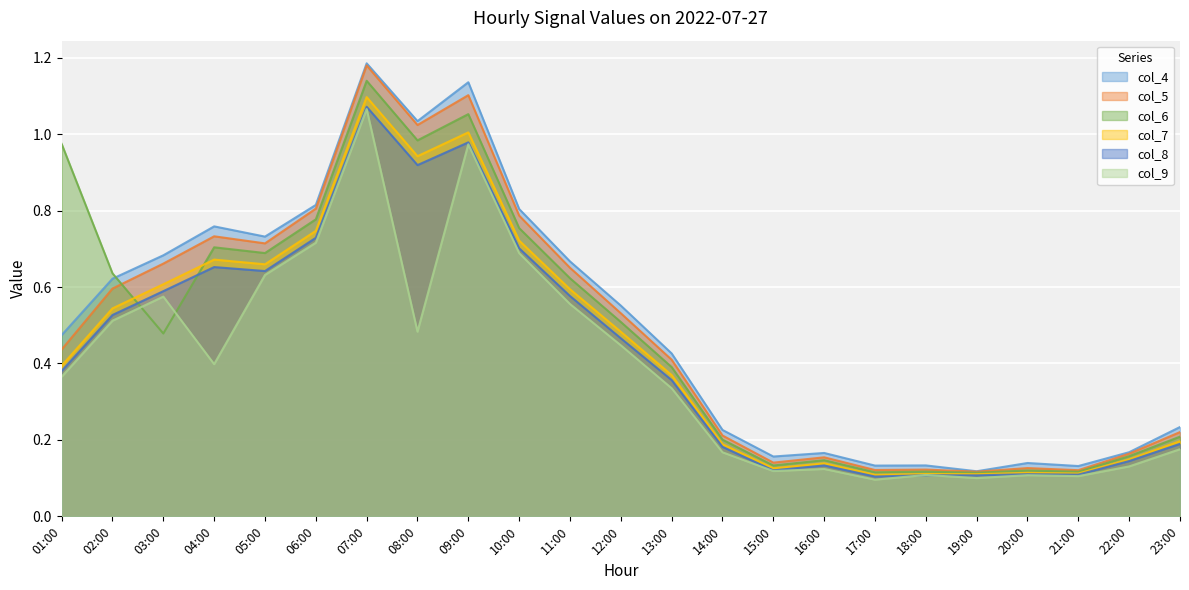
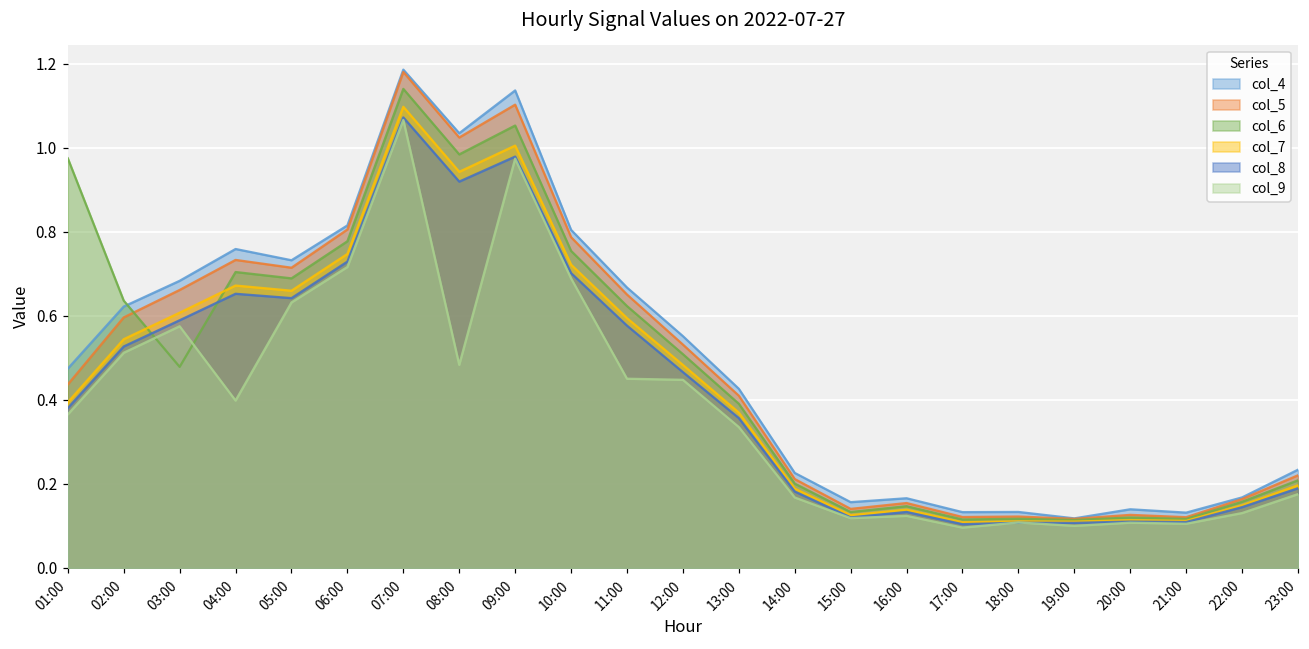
col_9, 11:00: 0.56 -> 0.45
